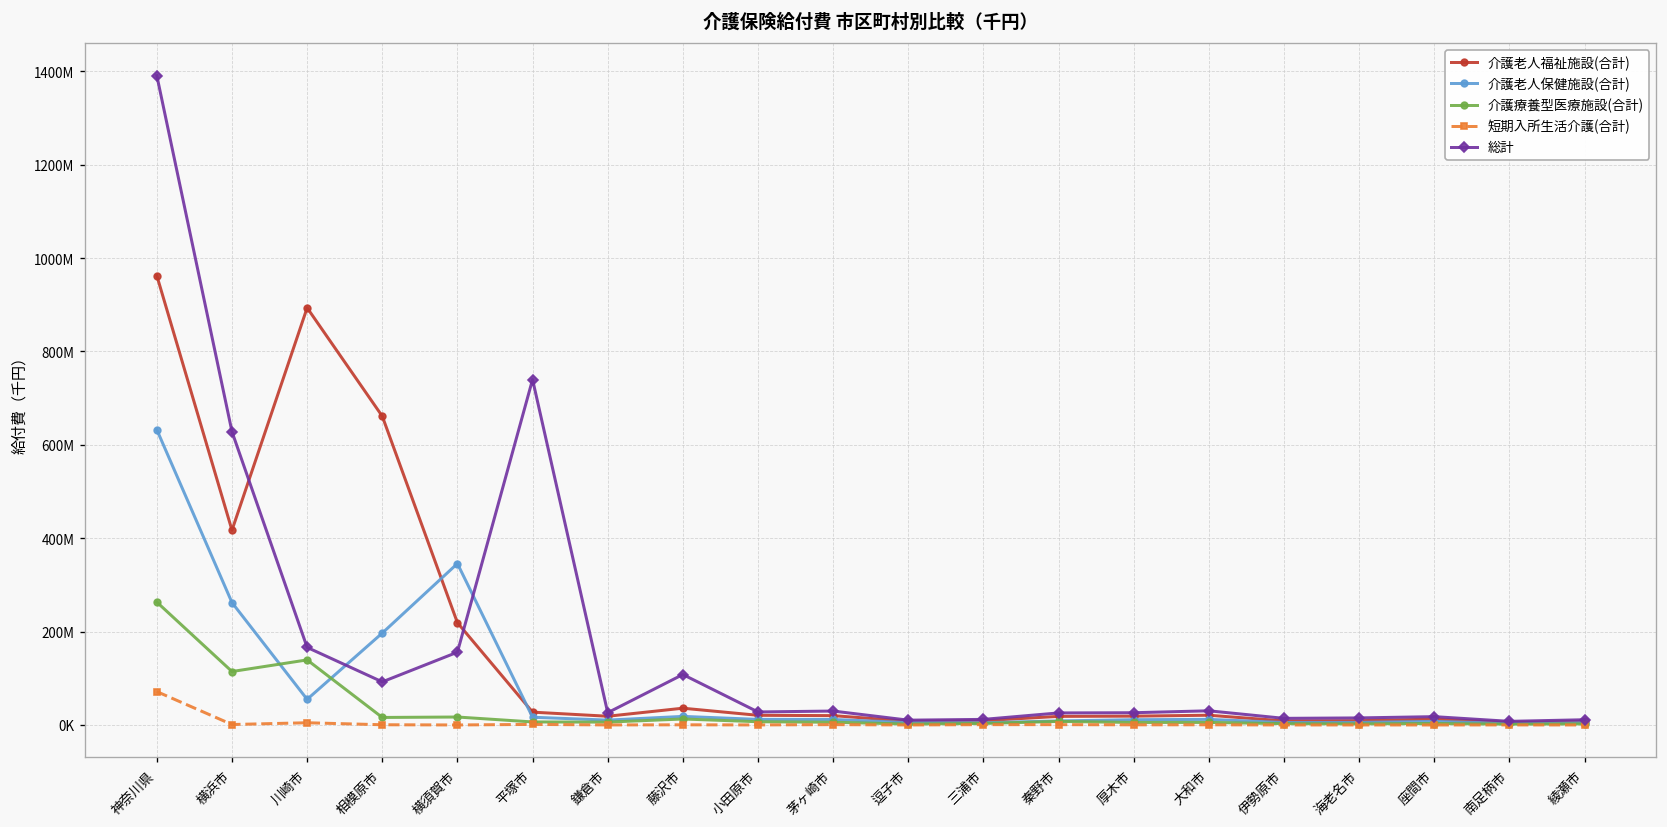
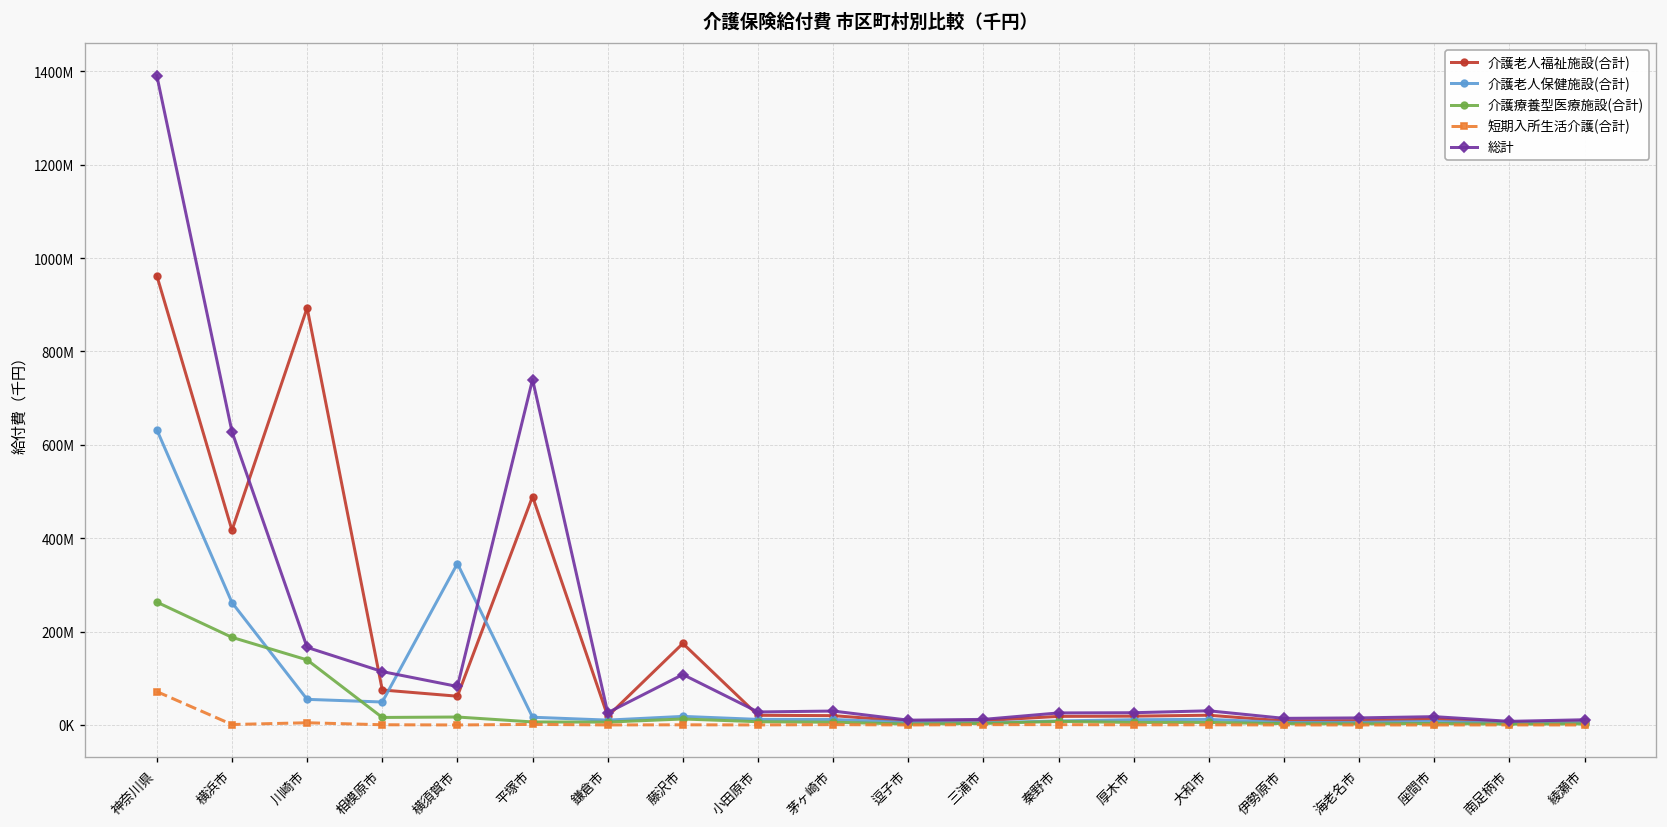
介護療養型医療施設(合計), 横浜市: 110000000 -> 190000000
介護老人福祉施設(合計), 相模原市: 660000000 -> 70000000
介護老人保健施設(合計), 相模原市: 200000000 -> 50000000
総計, 相模原市: 90000000 -> 110000000
介護老人福祉施設(合計), 横須賀市: 220000000 -> 60000000
総計, 横須賀市: 160000000 -> 80000000
介護老人福祉施設(合計), 平塚市: 30000000 -> 490000000
介護老人福祉施設(合計), 藤沢市: 40000000 -> 170000000
